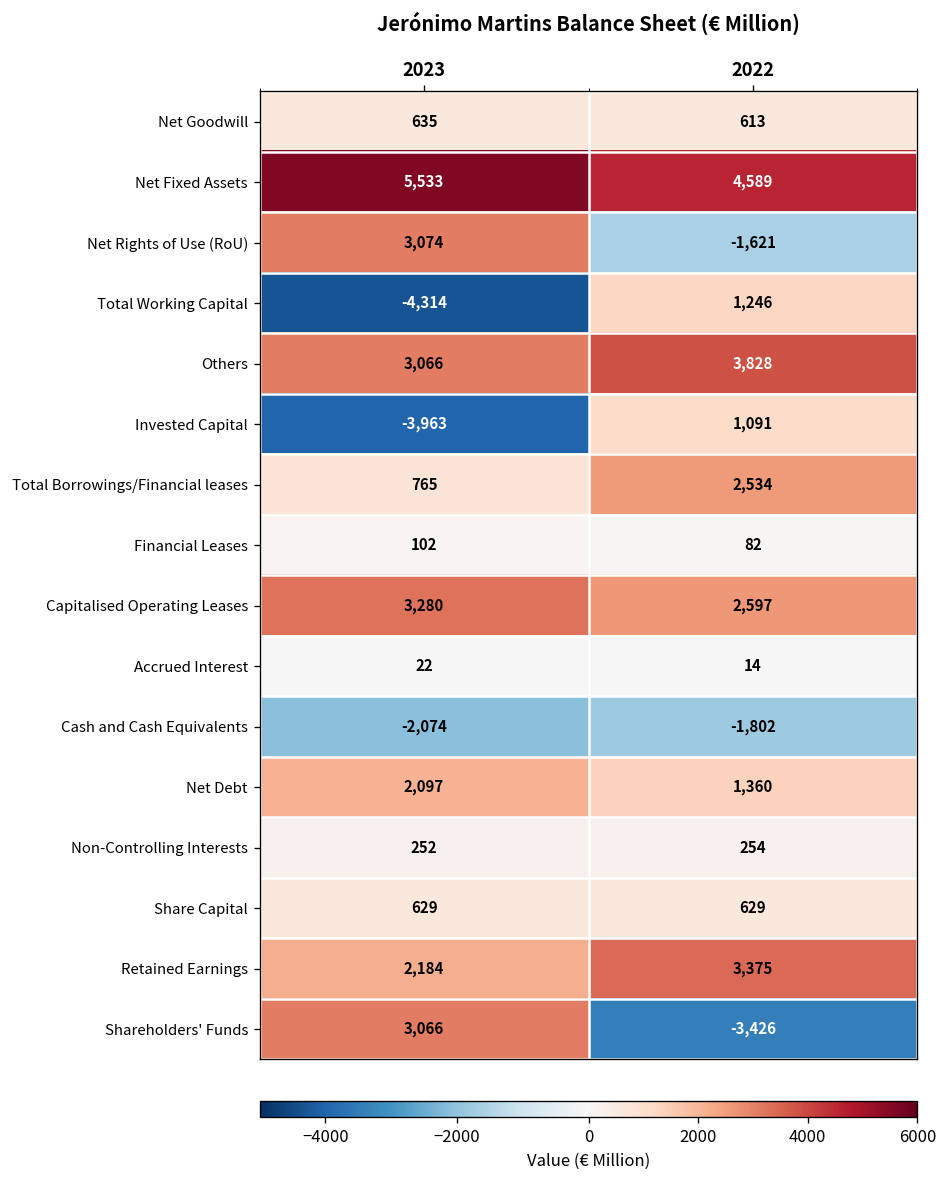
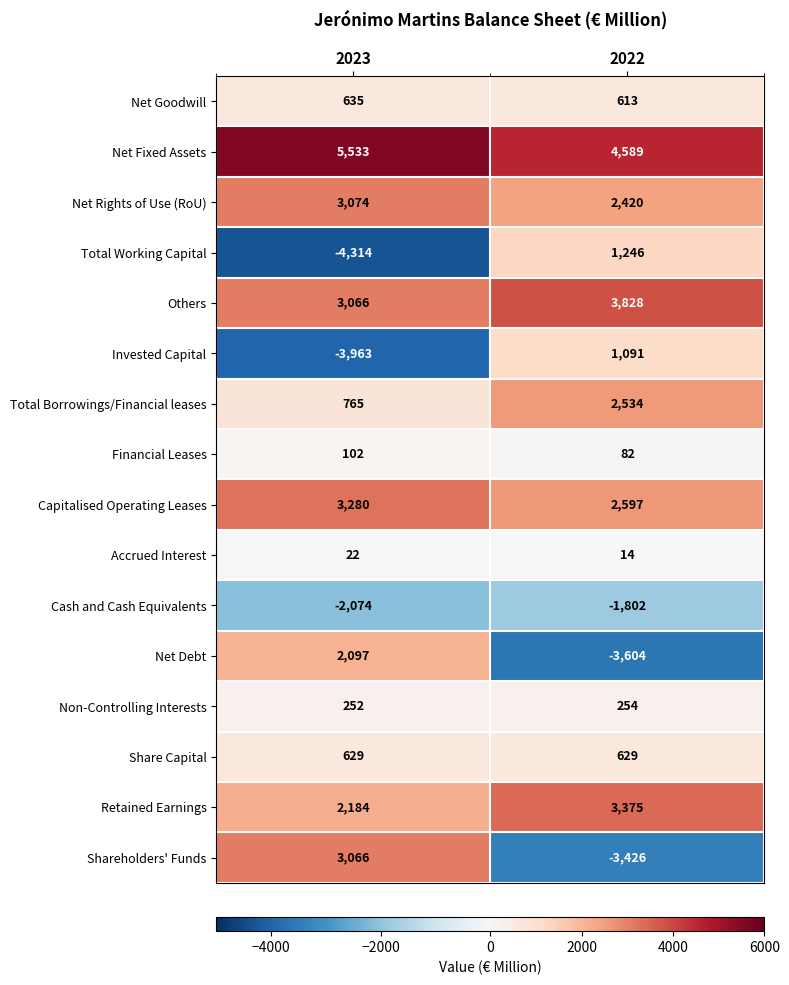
Net Rights of Use (RoU), 2022: -1,621 -> 2,420
Net Debt, 2022: 1,360 -> -3,604
